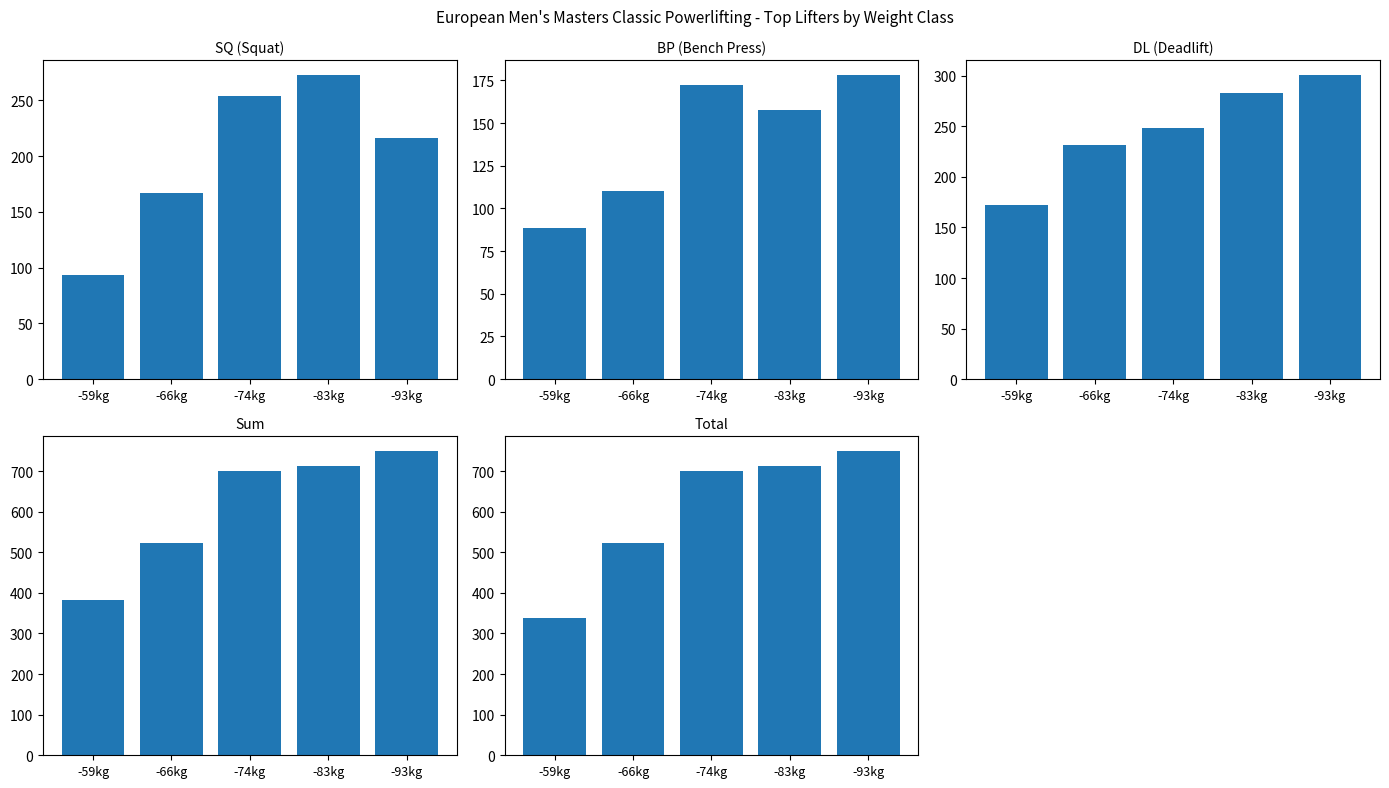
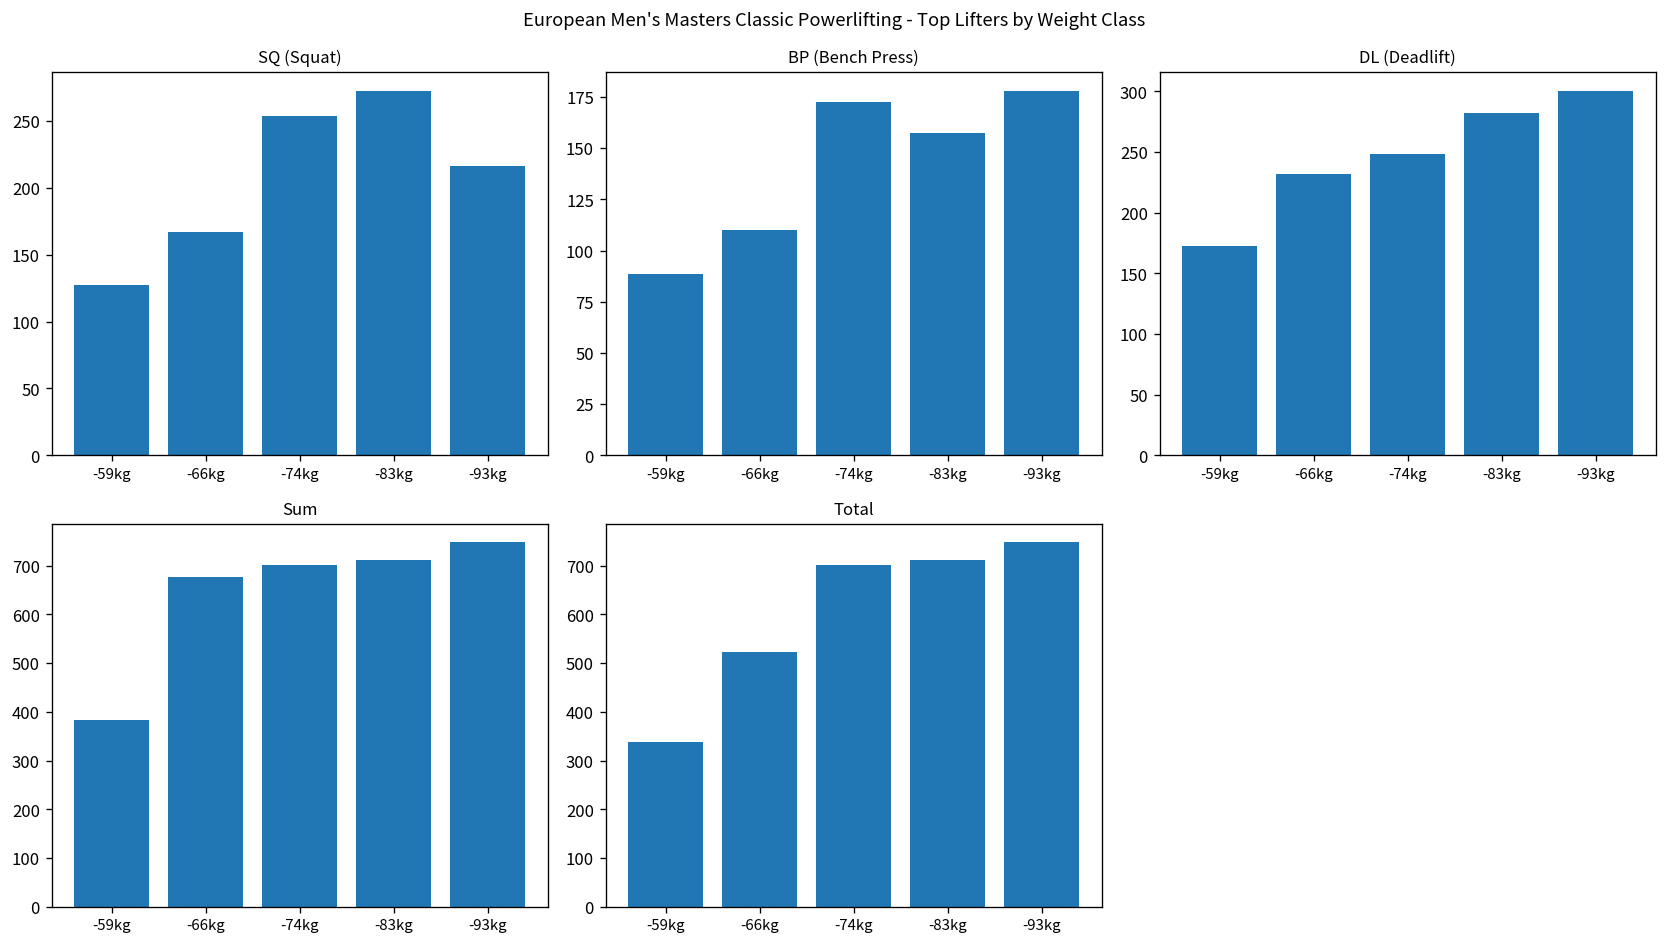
SQ (Squat), -59kg: 93 -> 128
Sum, -66kg: 520 -> 680
